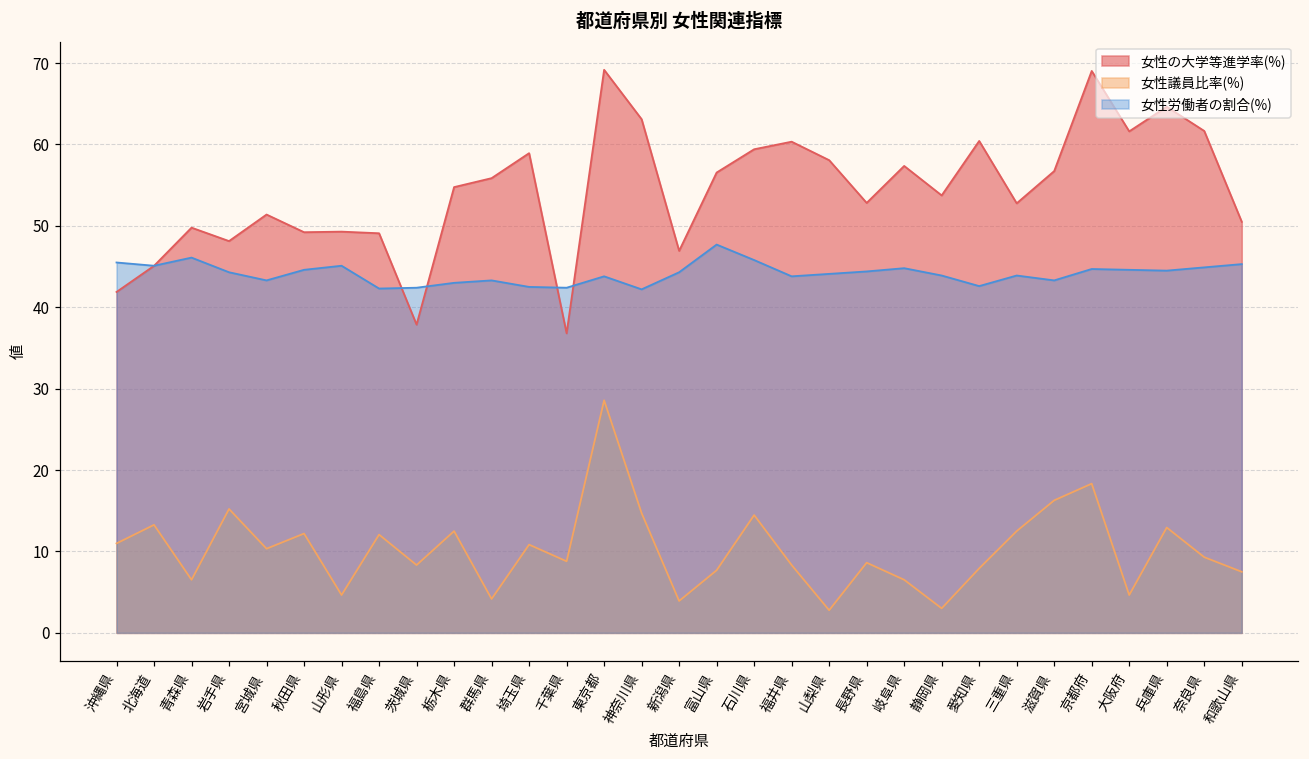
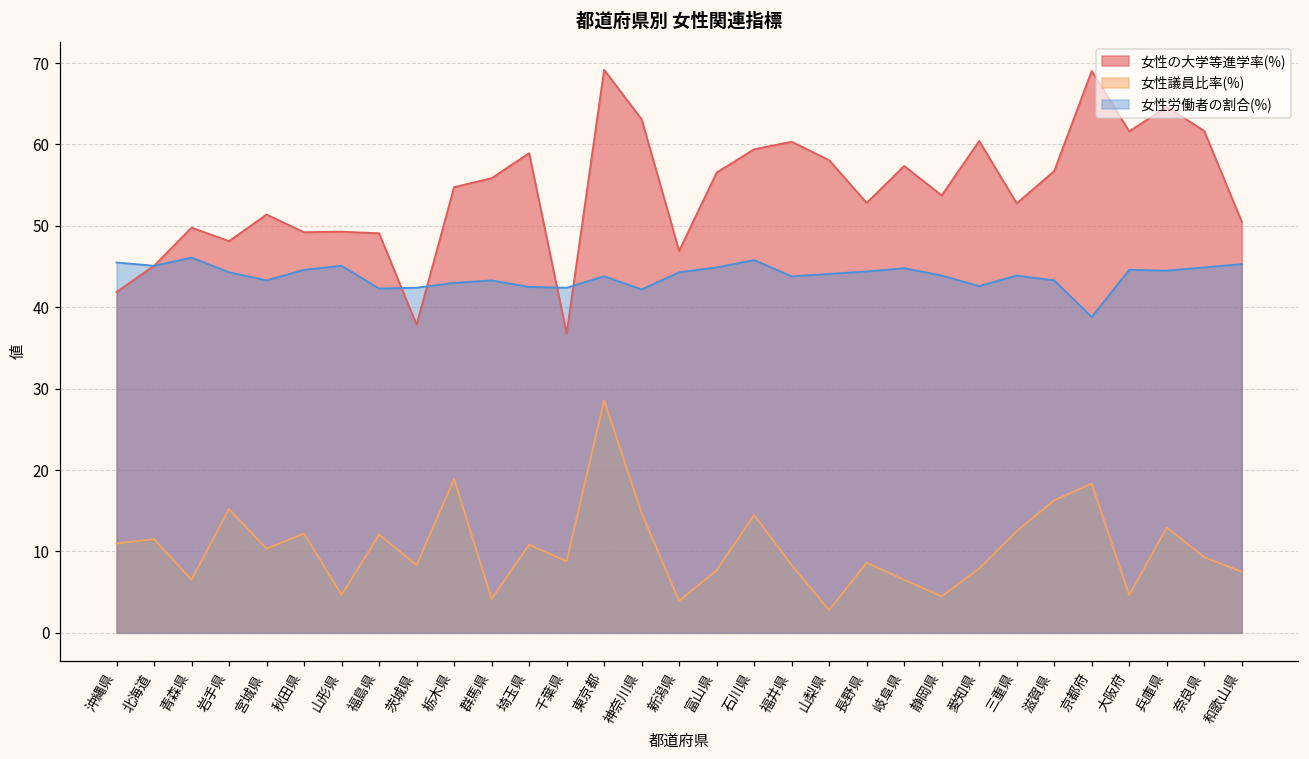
女性議員比率(%), 北海道: 13 -> 12
女性議員比率(%), 栃木県: 13 -> 19
女性労働者の割合(%), 富山県: 48 -> 45
女性議員比率(%), 静岡県: 3 -> 4
女性労働者の割合(%), 京都府: 45 -> 39
